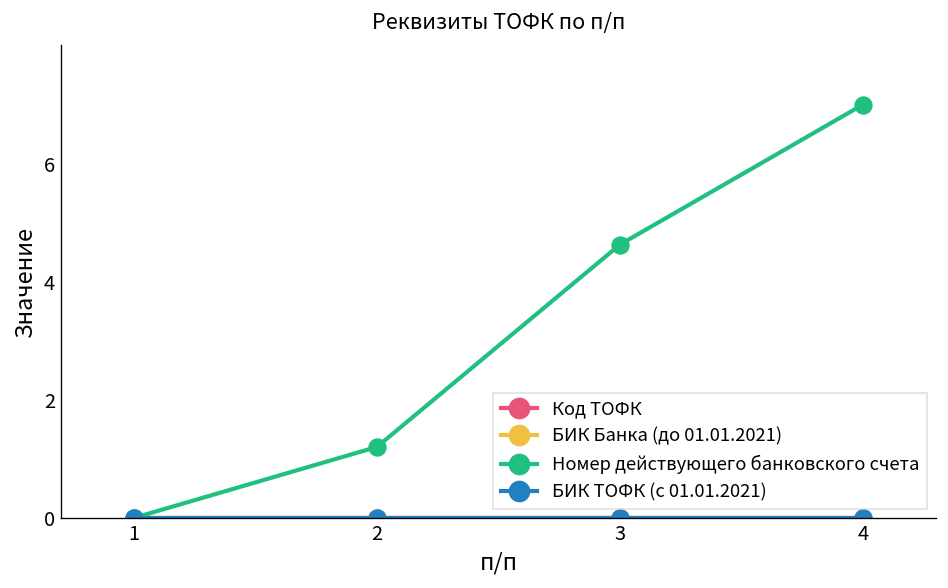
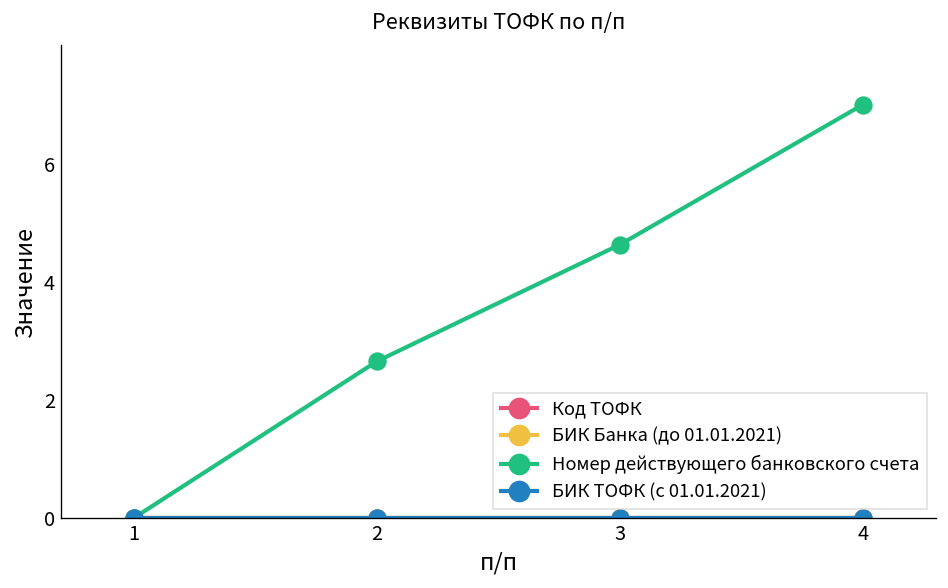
Номер действующего банковского счета, 2: 1.2 -> 2.7
